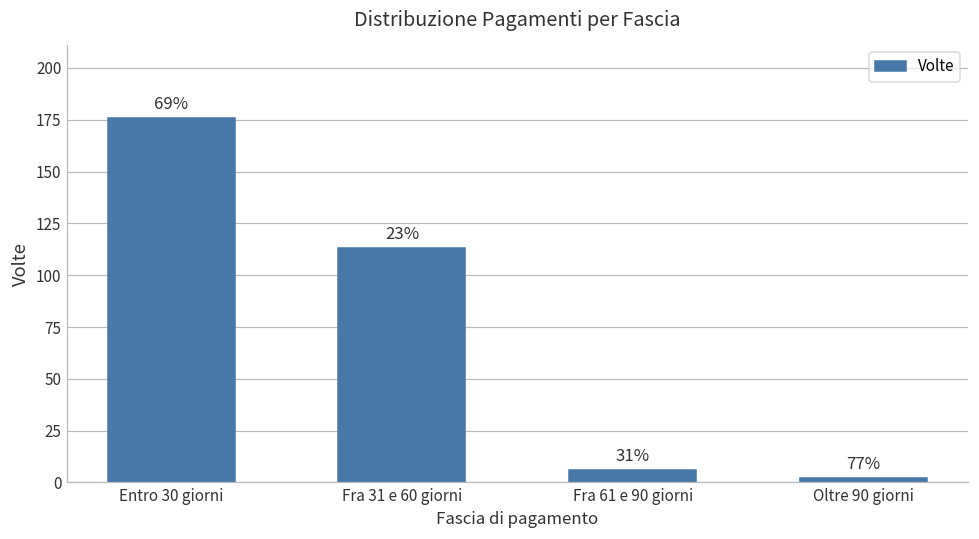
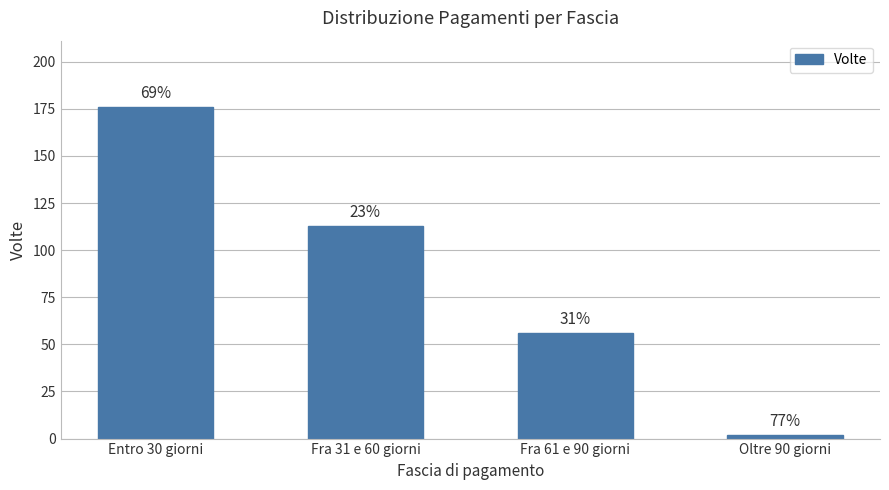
Fra 61 e 90 giorni: 6 -> 56
